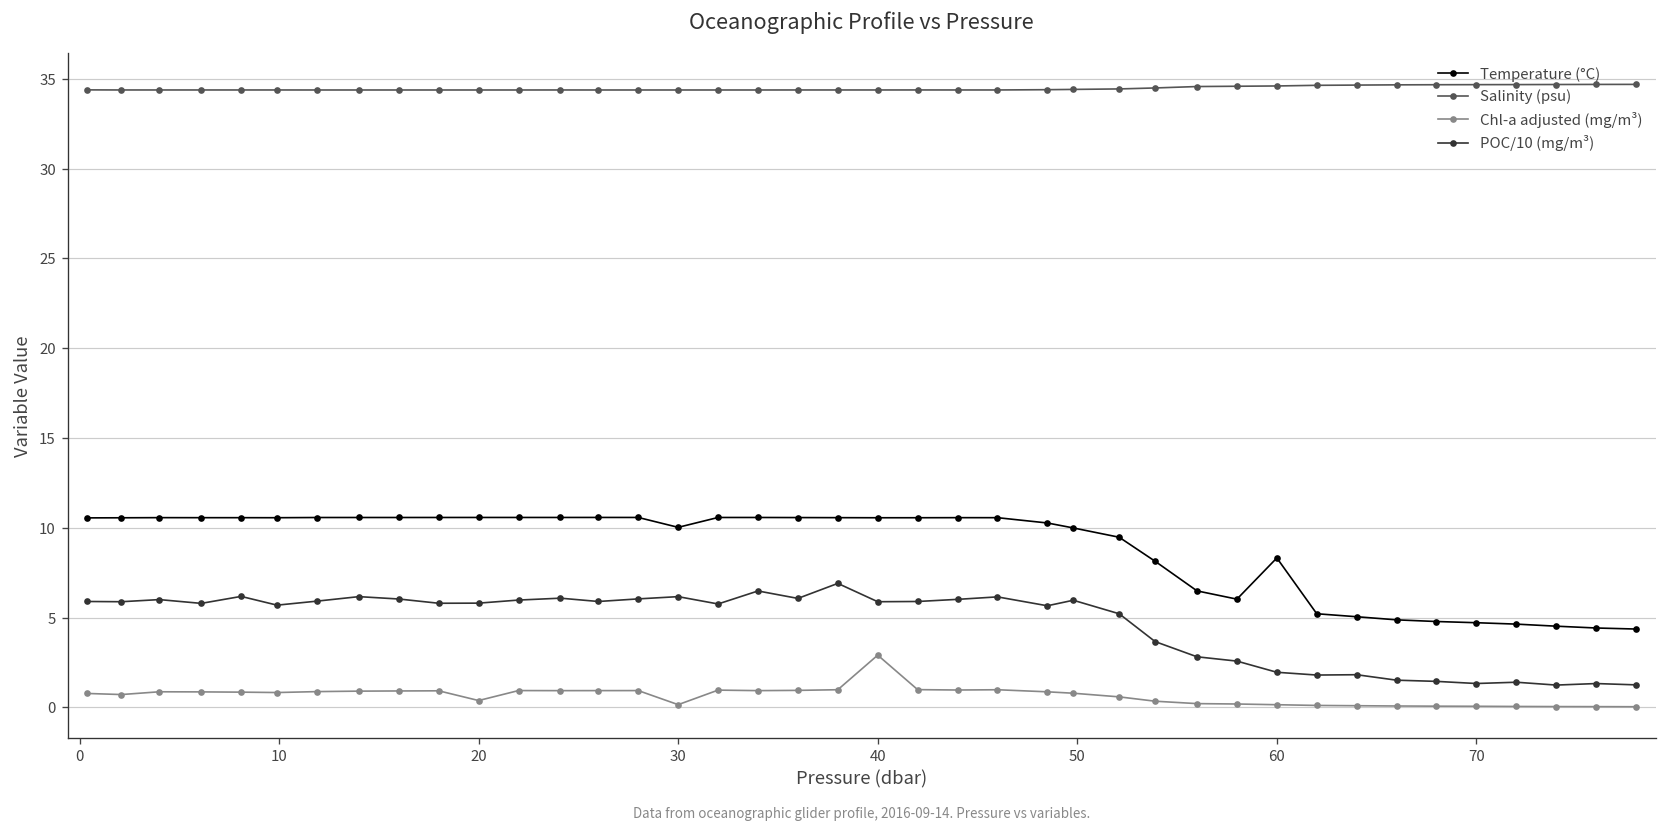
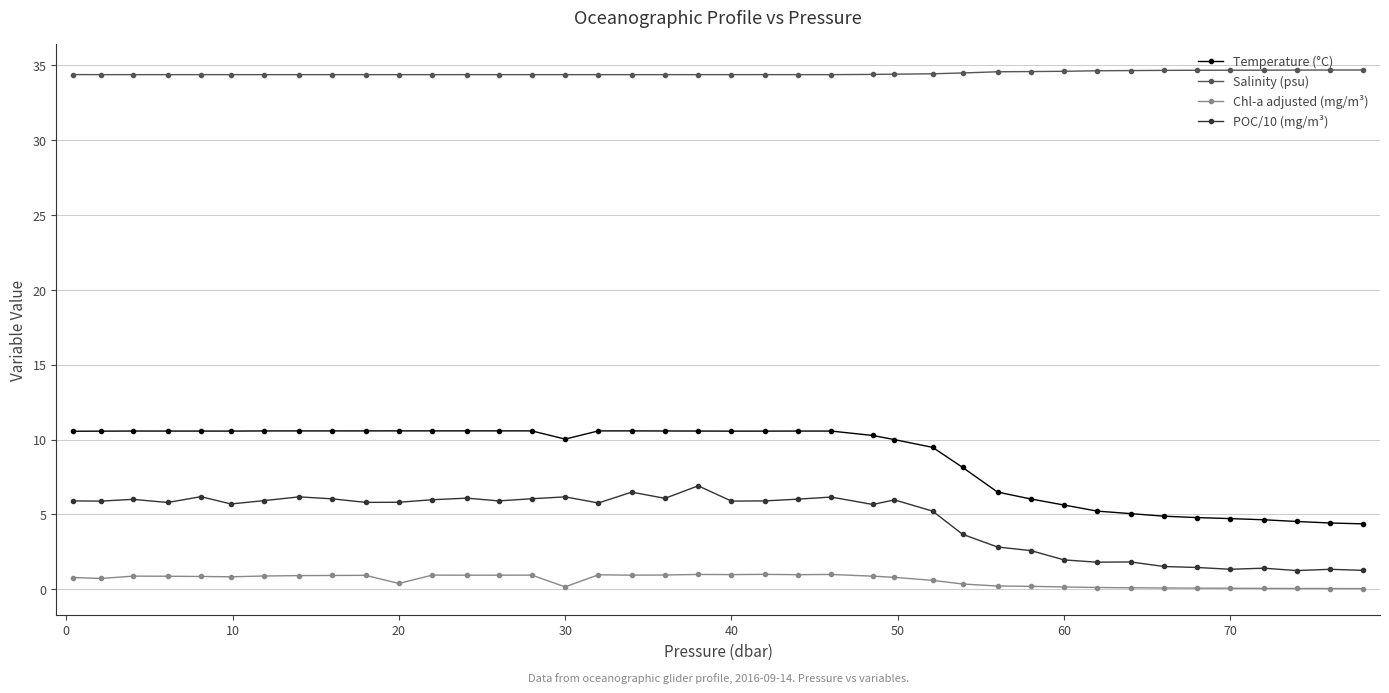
Chl-a adjusted (mg/m³), 40: 2.9 -> 1.0
Temperature (°C), 60: 8.3 -> 5.6
